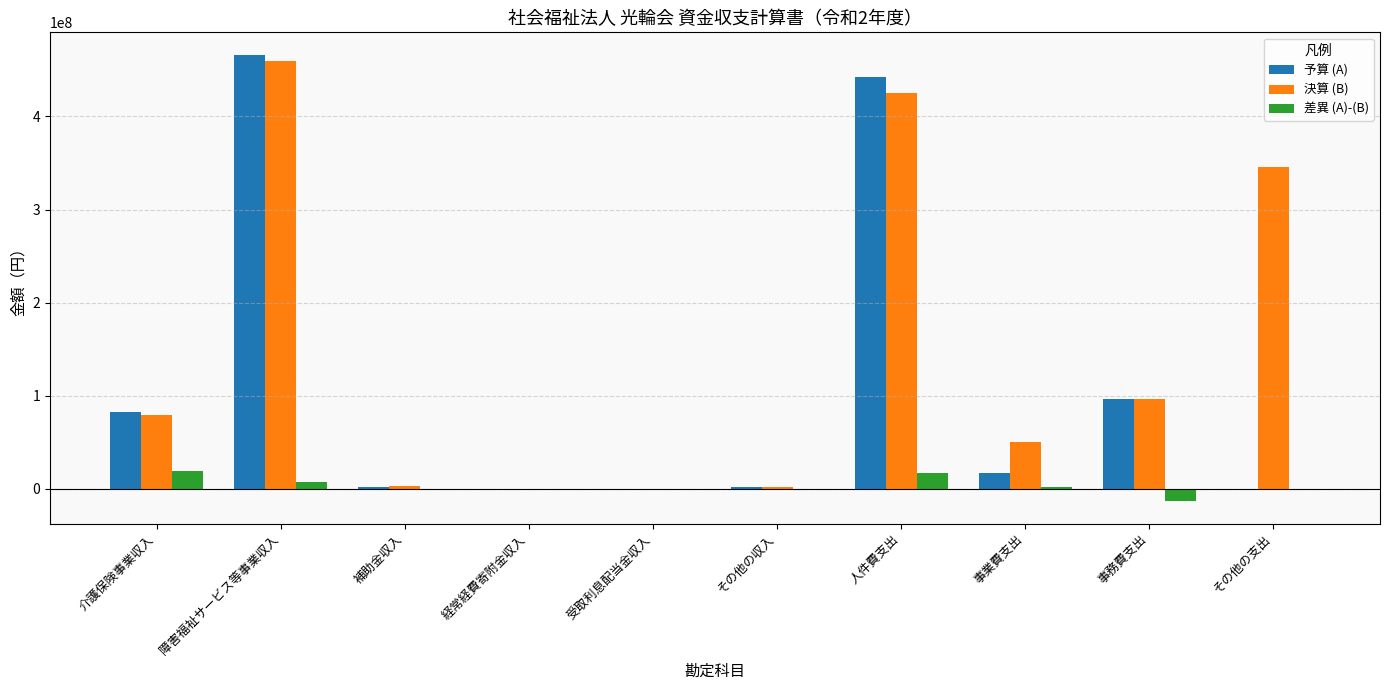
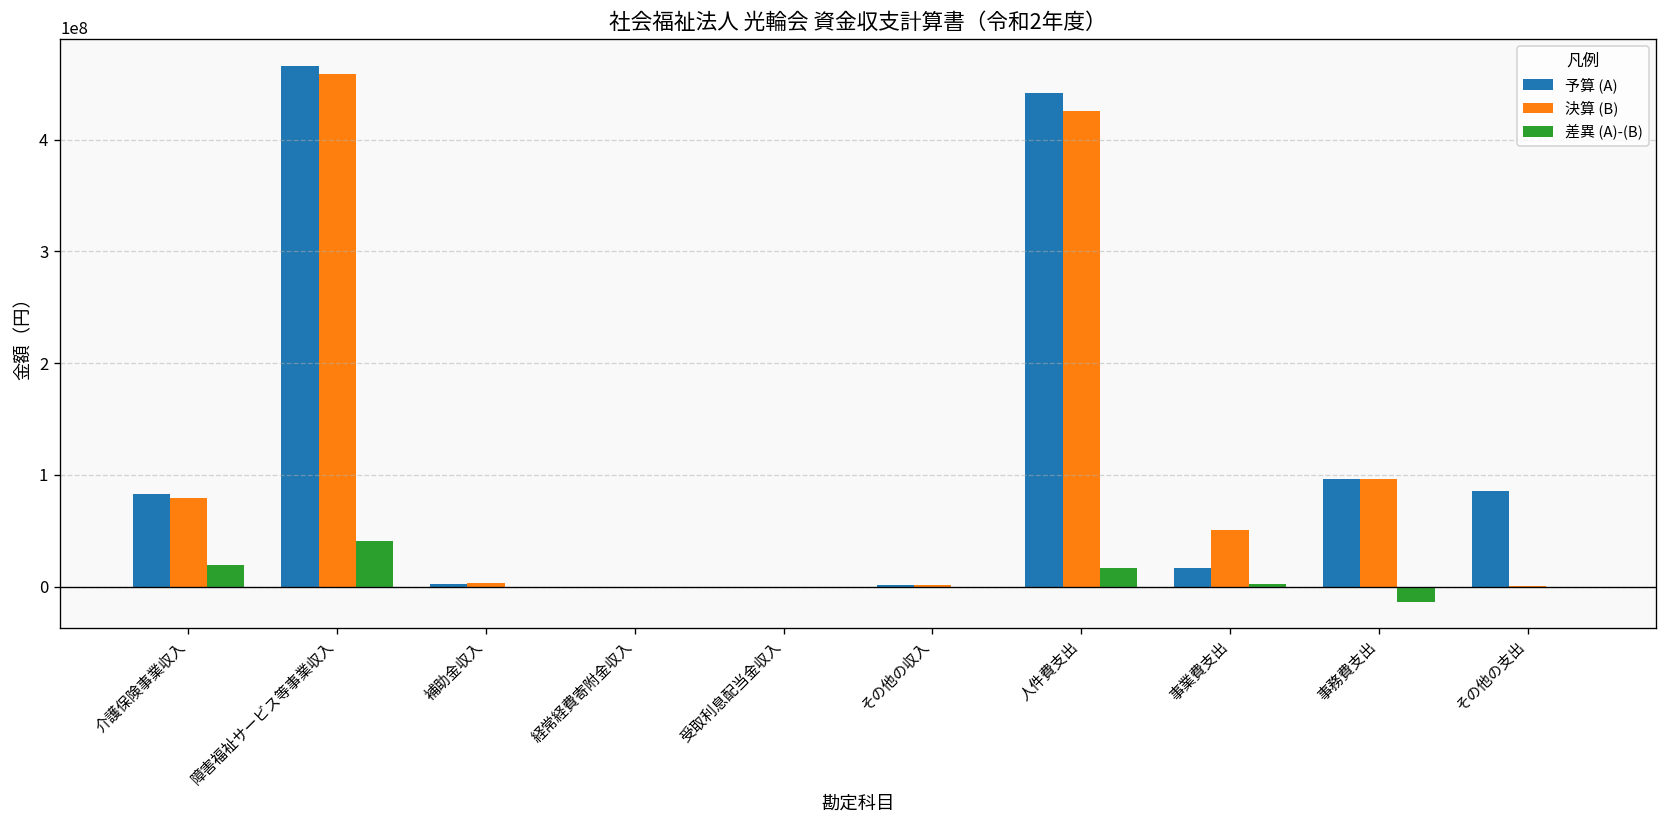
差異 (A)-(B), 障害福祉サービス等事業収入: 10000000 -> 40000000
予算 (A), その他の支出: 0 -> 90000000
決算 (B), その他の支出: 350000000 -> 0
